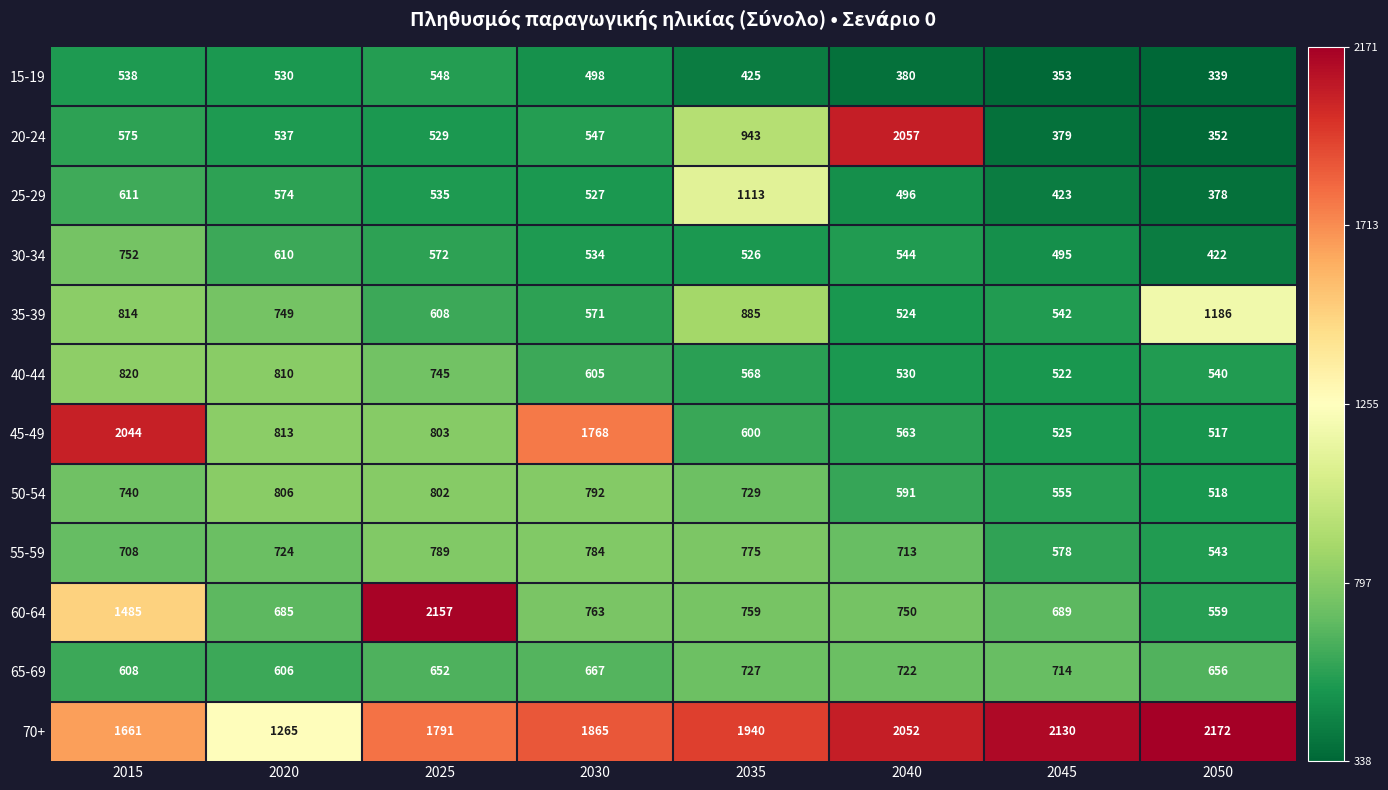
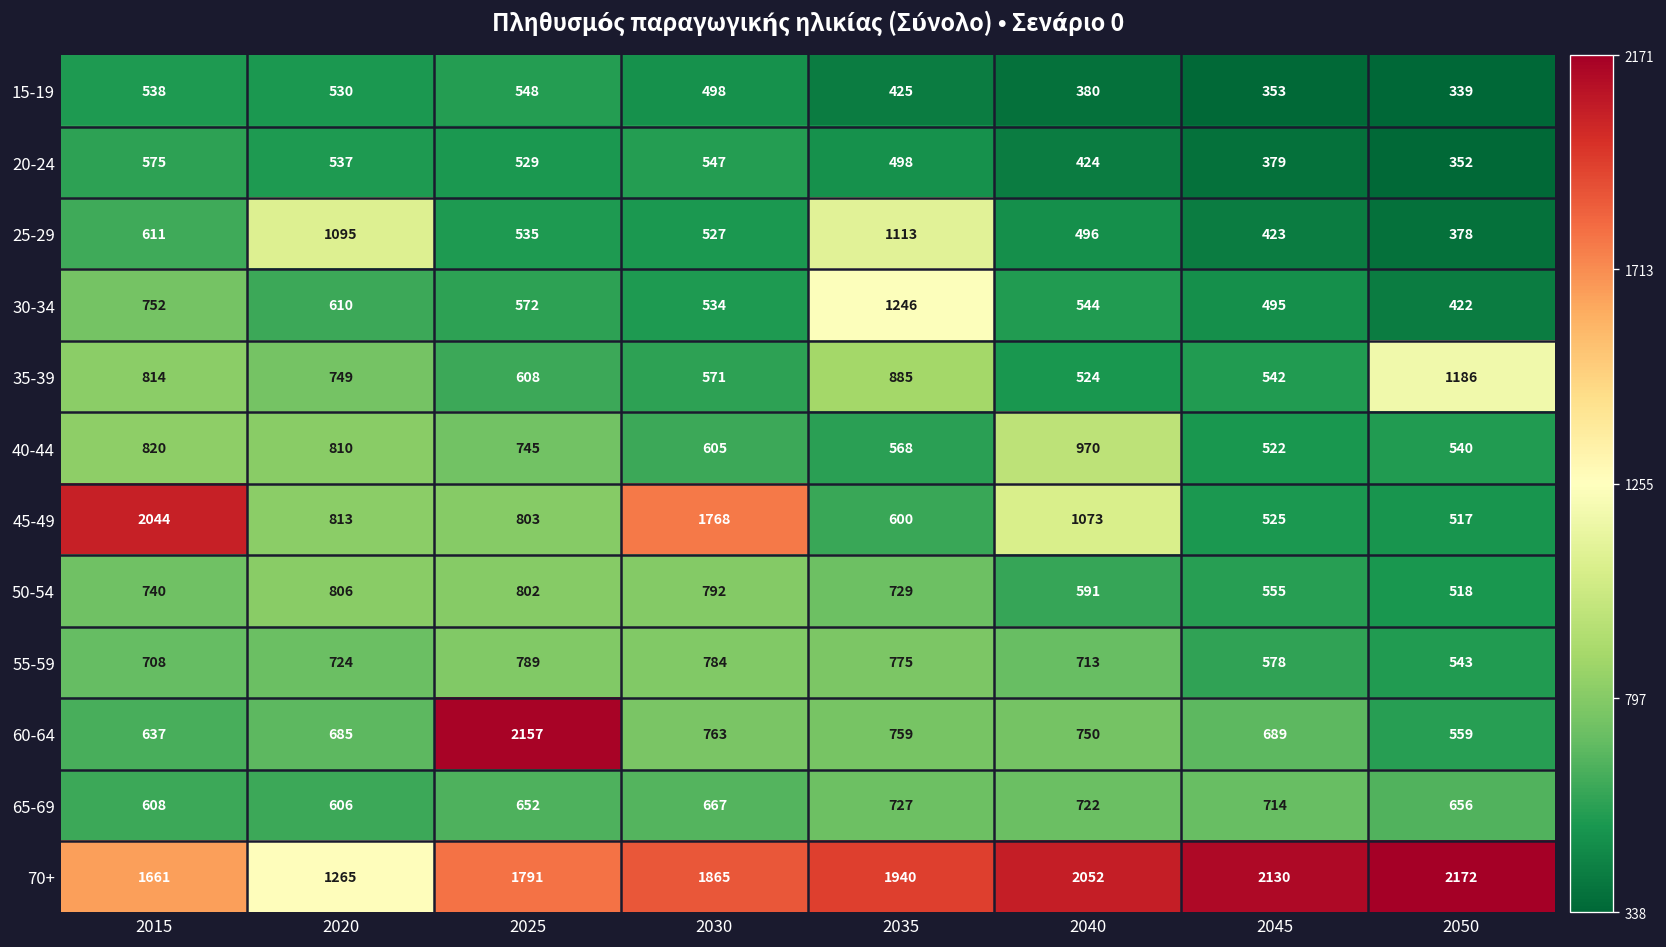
20-24, 2035: 943 -> 498
20-24, 2040: 2057 -> 424
25-29, 2020: 574 -> 1095
30-34, 2035: 526 -> 1246
40-44, 2040: 530 -> 970
45-49, 2040: 563 -> 1073
60-64, 2015: 1485 -> 637
